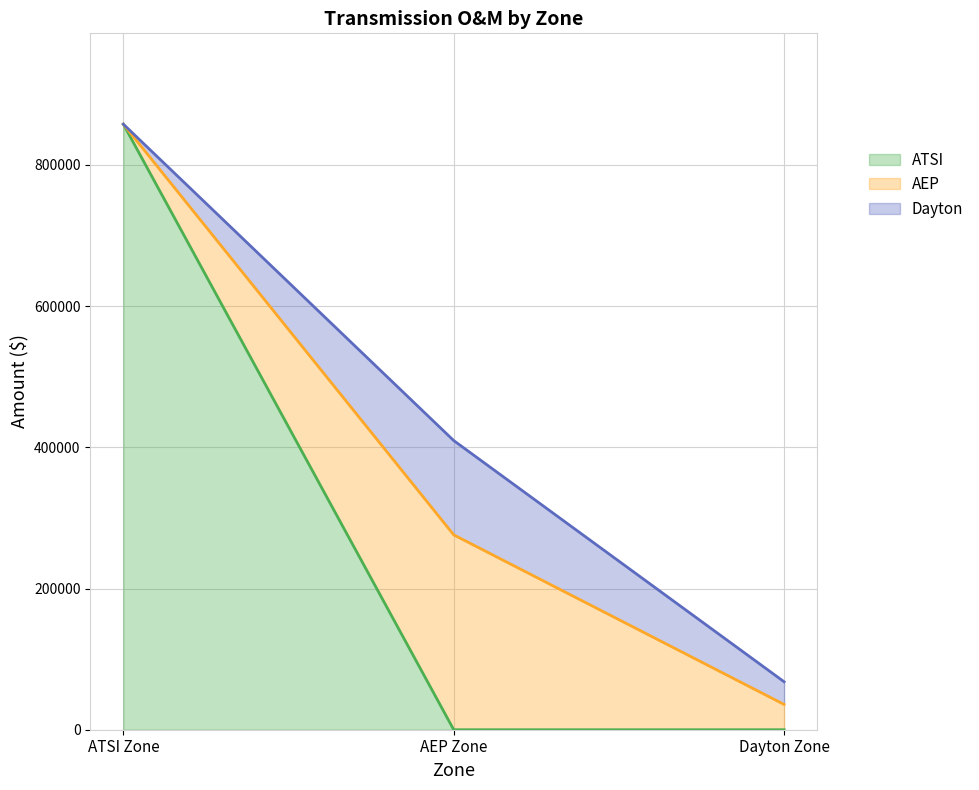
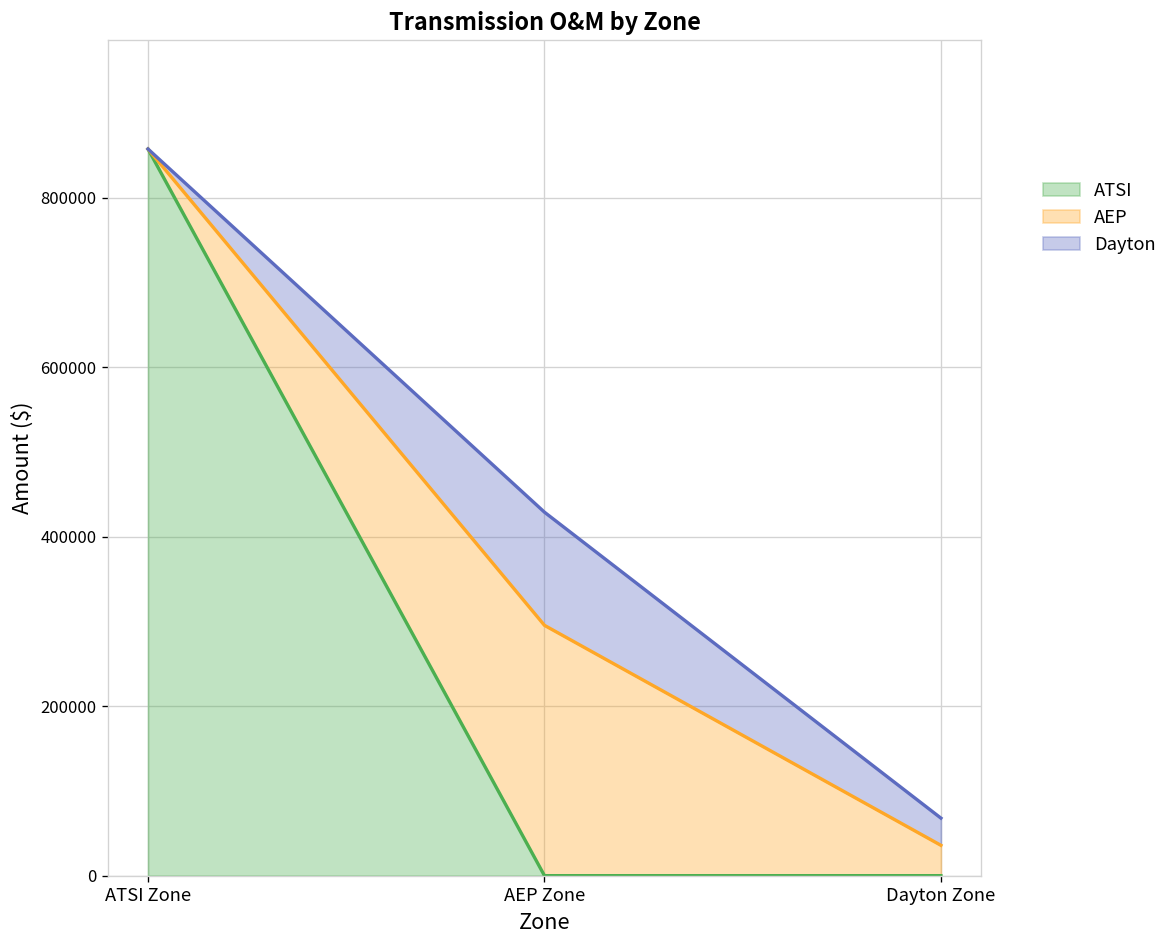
AEP, AEP Zone: 280000 -> 300000
